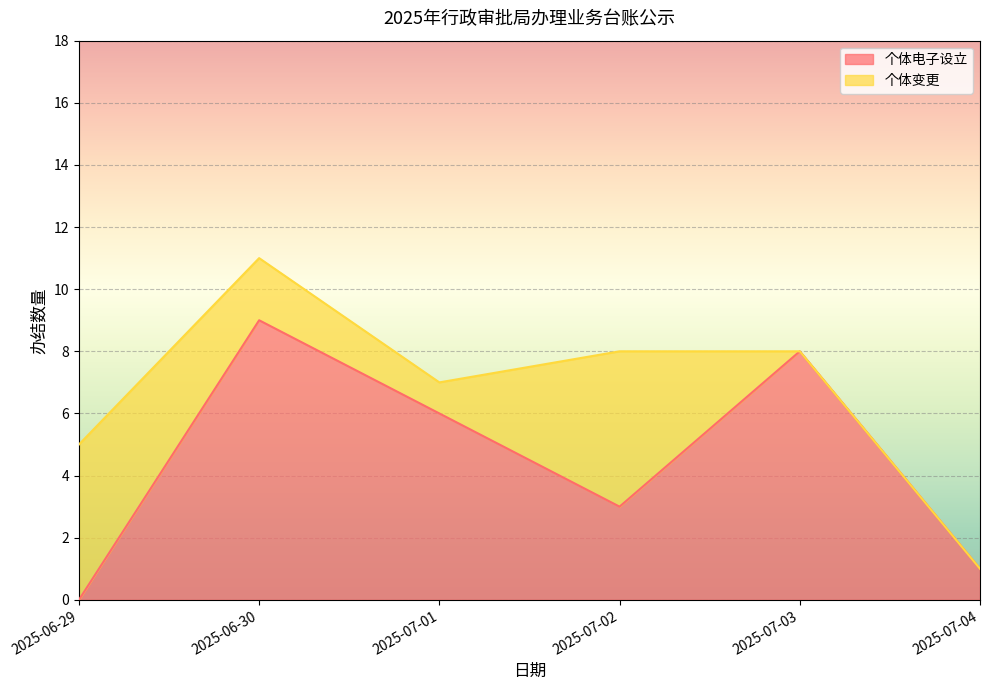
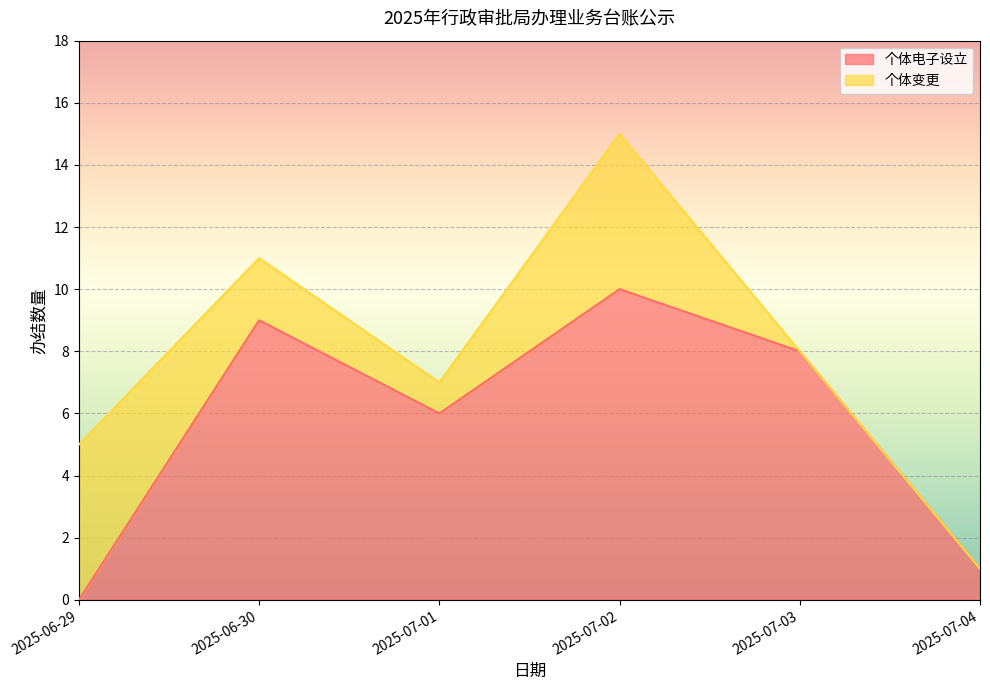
个体电子设立, 2025-07-02: 3 -> 10
